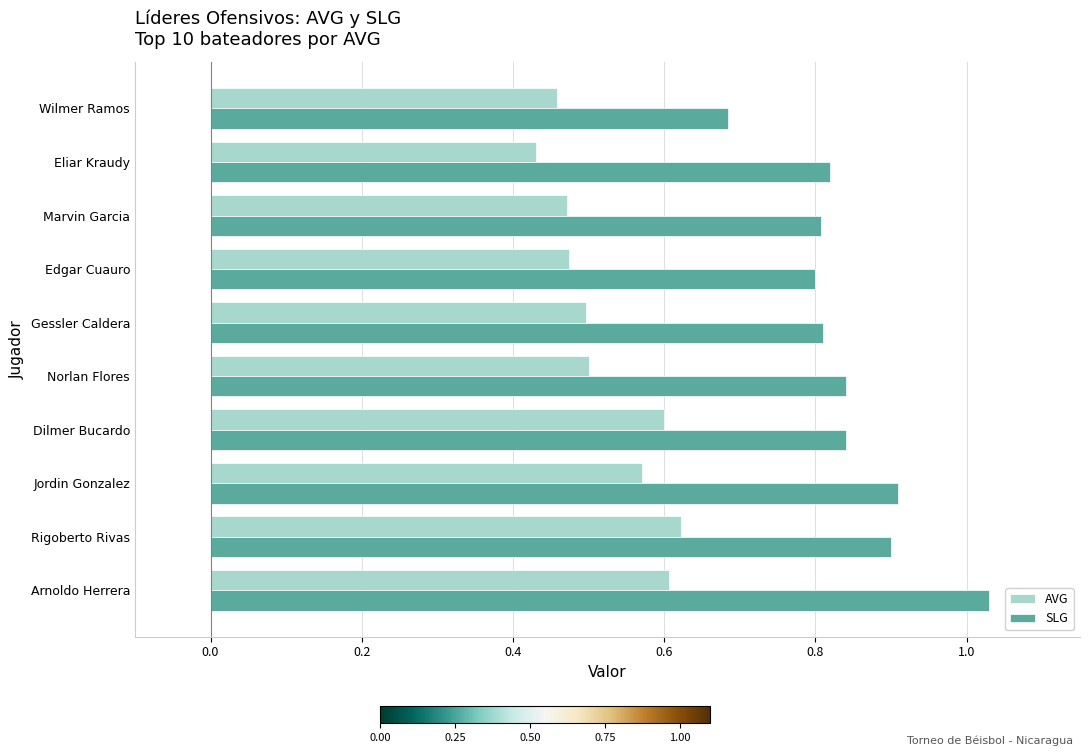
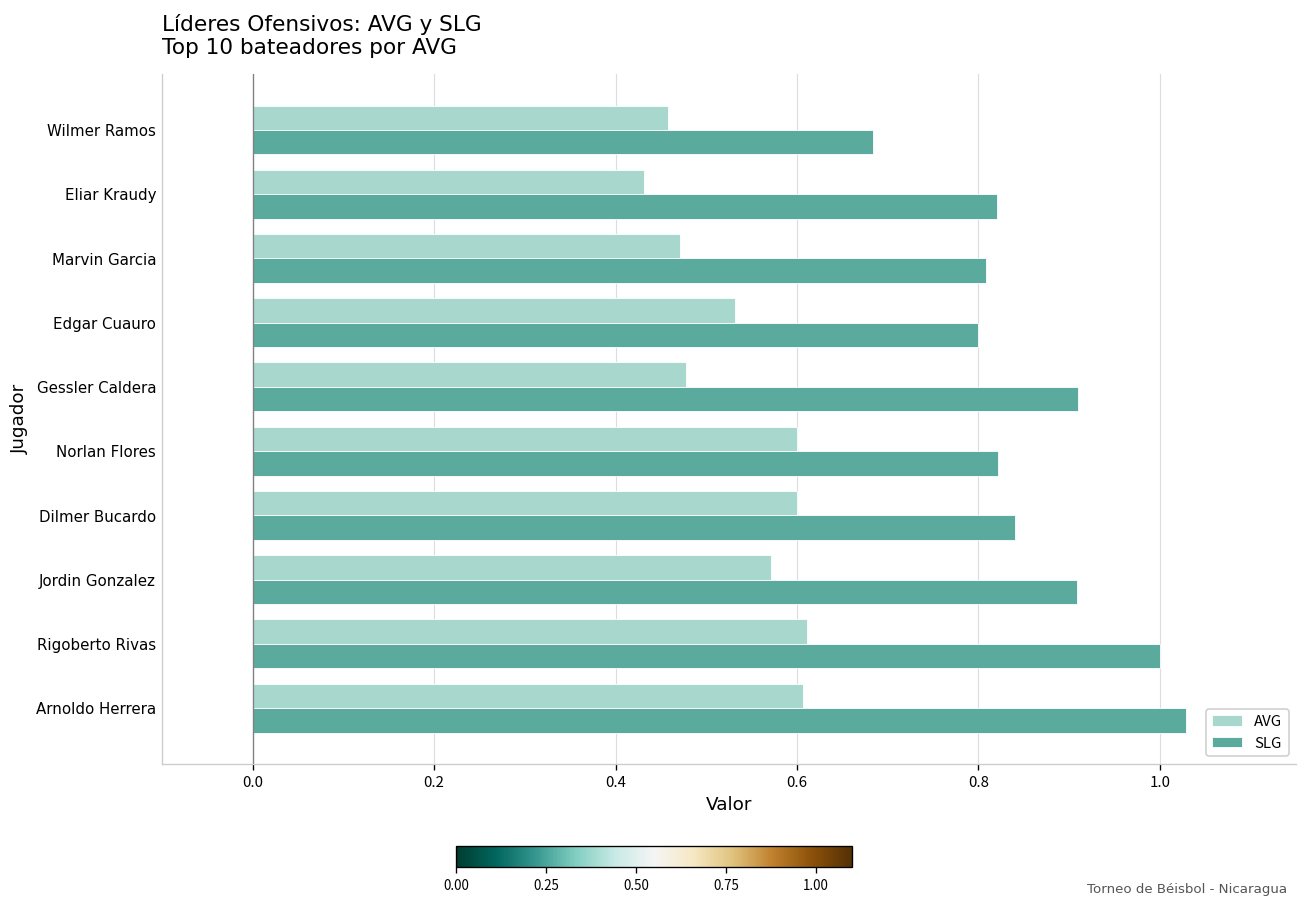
AVG, Edgar Cuauro: 0.47 -> 0.53
AVG, Gessler Caldera: 0.50 -> 0.48
SLG, Gessler Caldera: 0.81 -> 0.91
AVG, Norlan Flores: 0.5 -> 0.6
SLG, Norlan Flores: 0.84 -> 0.82
AVG, Rigoberto Rivas: 0.62 -> 0.61
SLG, Rigoberto Rivas: 0.9 -> 1.0
